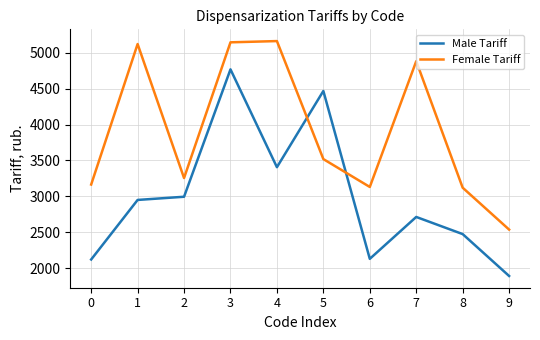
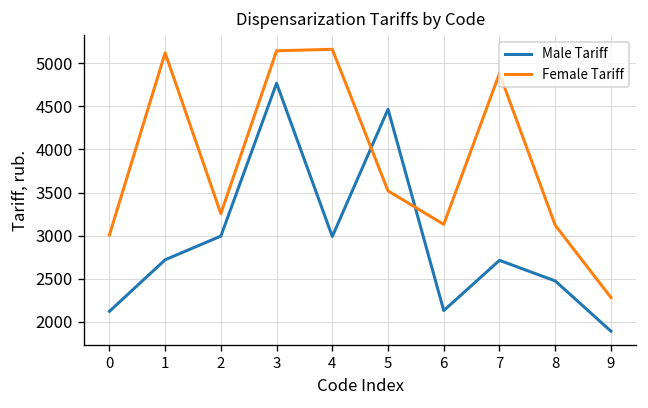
Female Tariff, 0: 3200 -> 3000
Male Tariff, 1: 3000 -> 2700
Male Tariff, 4: 3400 -> 3000
Female Tariff, 9: 2500 -> 2300
